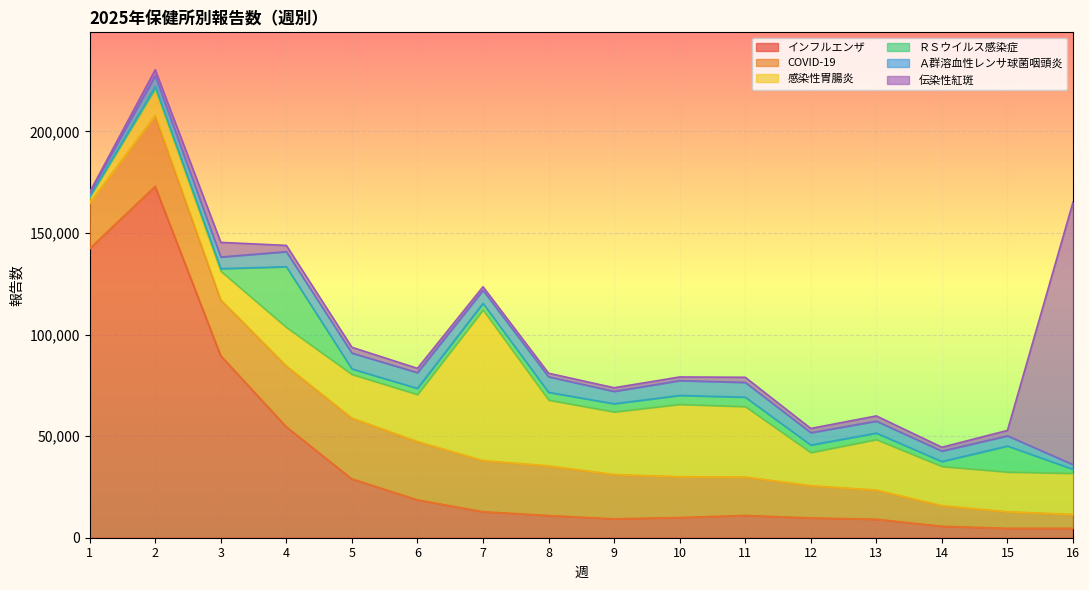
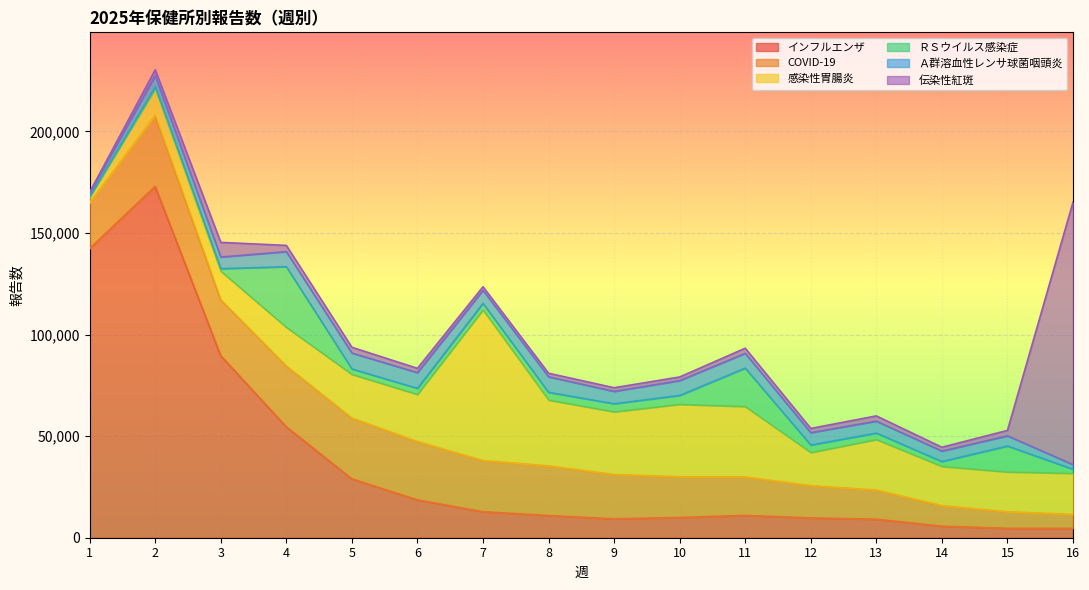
ＲＳウイルス感染症, 11: 5,000 -> 19,000
